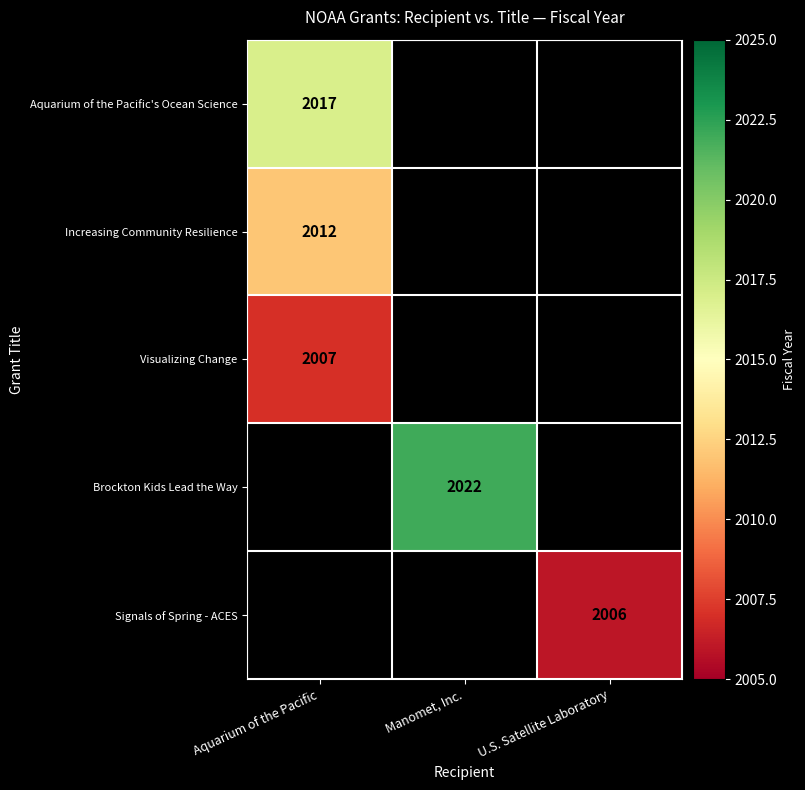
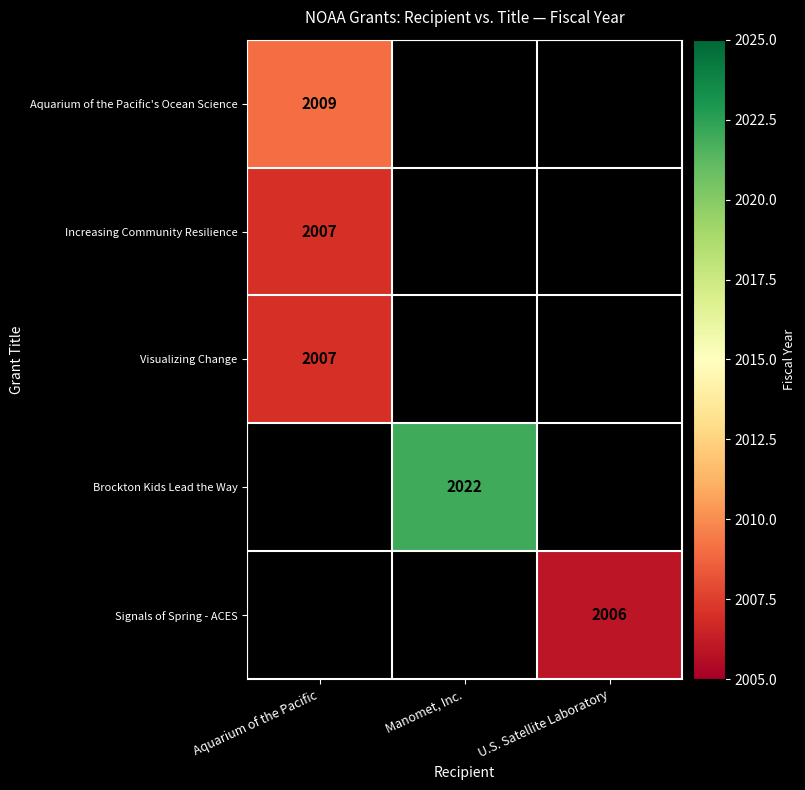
Aquarium of the Pacific's Ocean Science, Aquarium of the Pacific: 2017 -> 2009
Increasing Community Resilience, Aquarium of the Pacific: 2012 -> 2007
